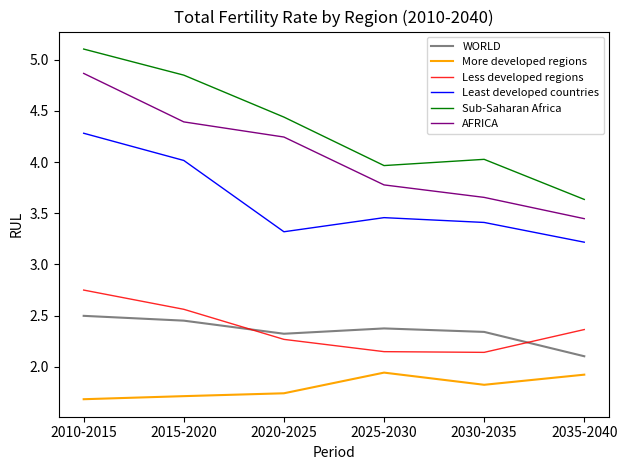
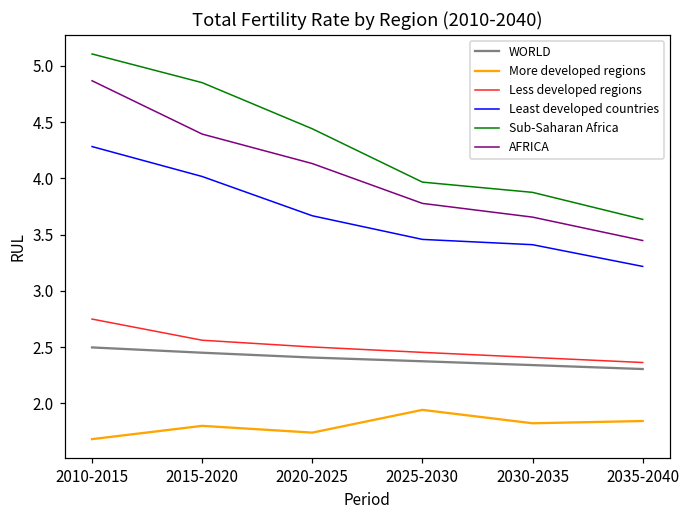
More developed regions, 2015-2020: 1.71 -> 1.80
WORLD, 2020-2025: 2.32 -> 2.41
Less developed regions, 2020-2025: 2.27 -> 2.50
Least developed countries, 2020-2025: 3.32 -> 3.67
AFRICA, 2020-2025: 4.25 -> 4.13
Less developed regions, 2025-2030: 2.15 -> 2.45
Less developed regions, 2030-2035: 2.14 -> 2.41
Sub-Saharan Africa, 2030-2035: 4.03 -> 3.88
WORLD, 2035-2040: 2.10 -> 2.31
More developed regions, 2035-2040: 1.92 -> 1.84
